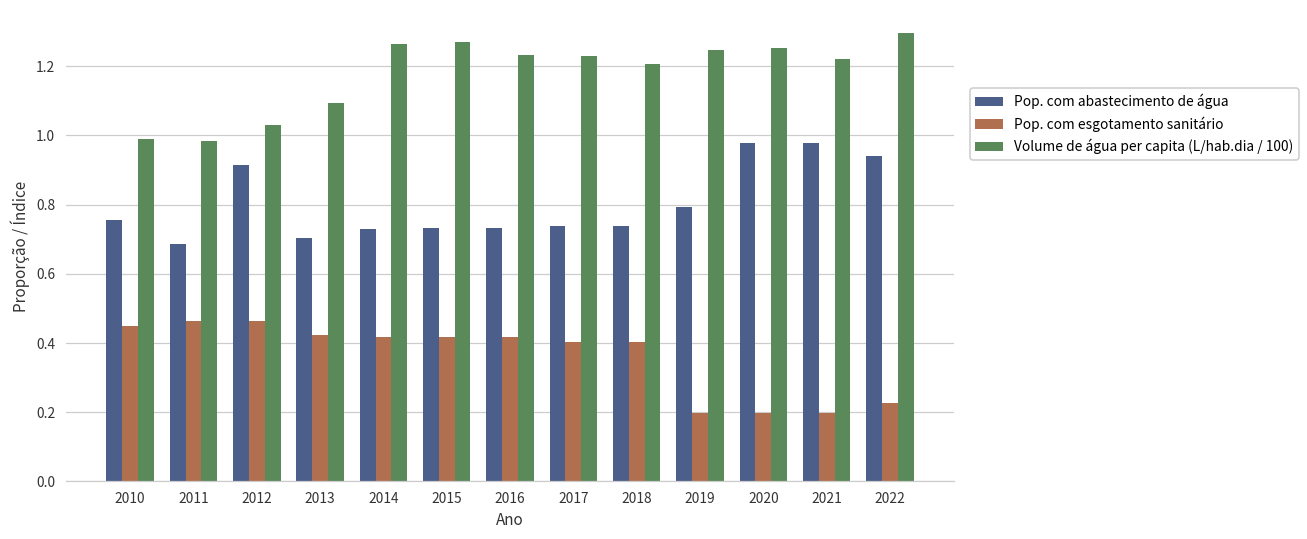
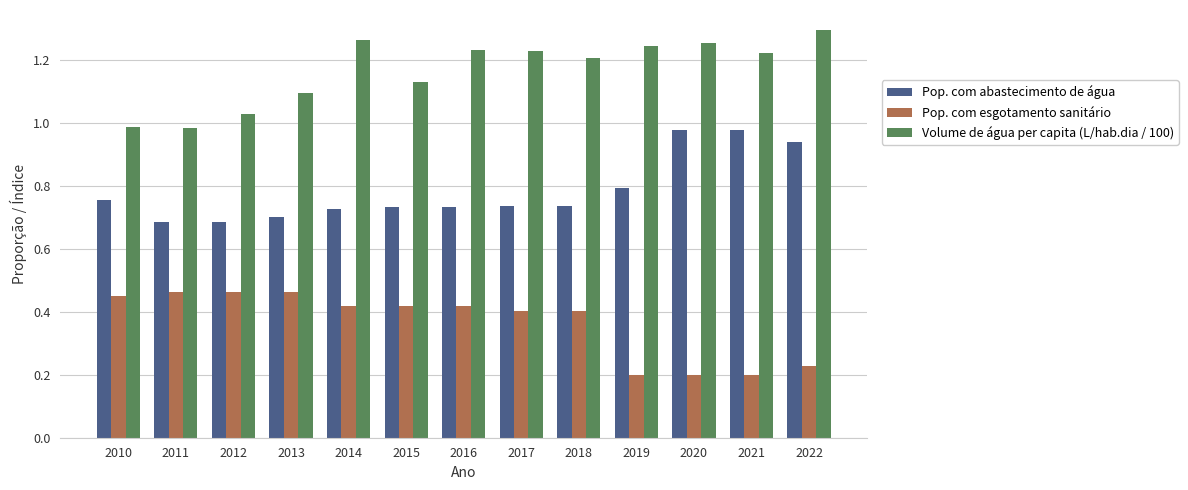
Pop. com abastecimento de água, 2012: 0.91 -> 0.69
Pop. com esgotamento sanitário, 2013: 0.42 -> 0.46
Volume de água per capita (L/hab.dia / 100), 2015: 1.27 -> 1.13
